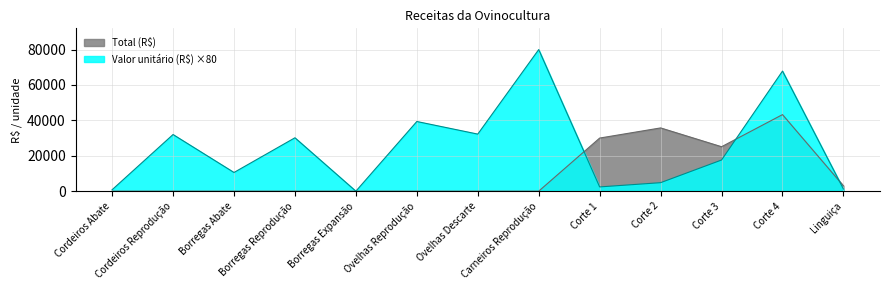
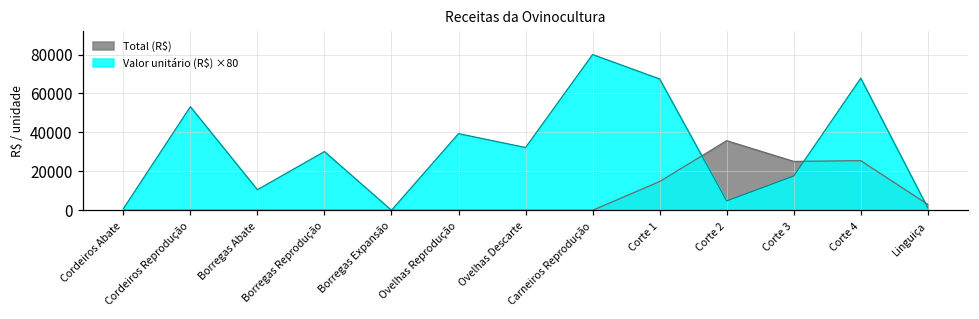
Valor unitário (R$) ×80, Cordeiros Reprodução: 32000 -> 53000
Total (R$), Corte 1: 30000 -> 15000
Valor unitário (R$) ×80, Corte 1: 2000 -> 67000
Total (R$), Corte 4: 43000 -> 26000
